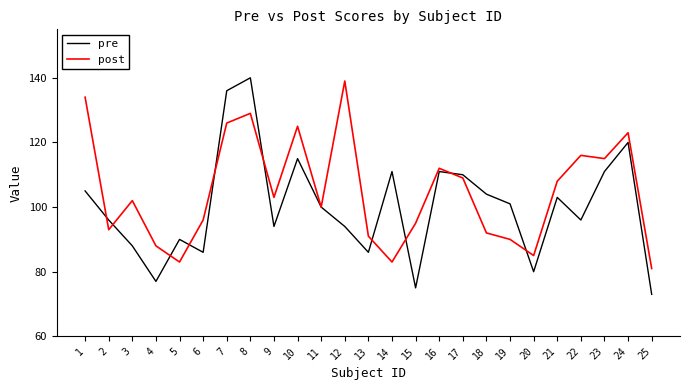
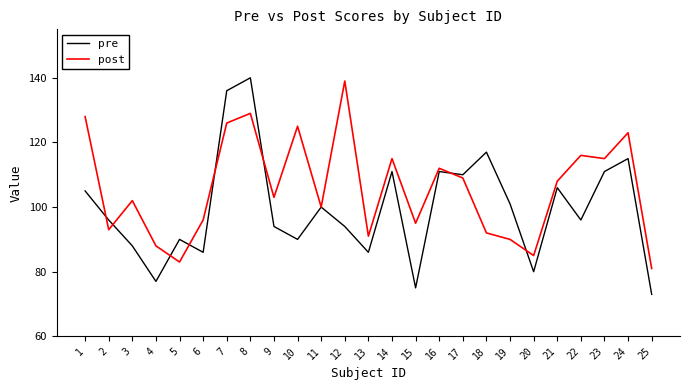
post, 1: 134 -> 128
pre, 10: 115 -> 90
post, 14: 83 -> 115
pre, 18: 104 -> 117
pre, 21: 103 -> 106
pre, 24: 120 -> 115
